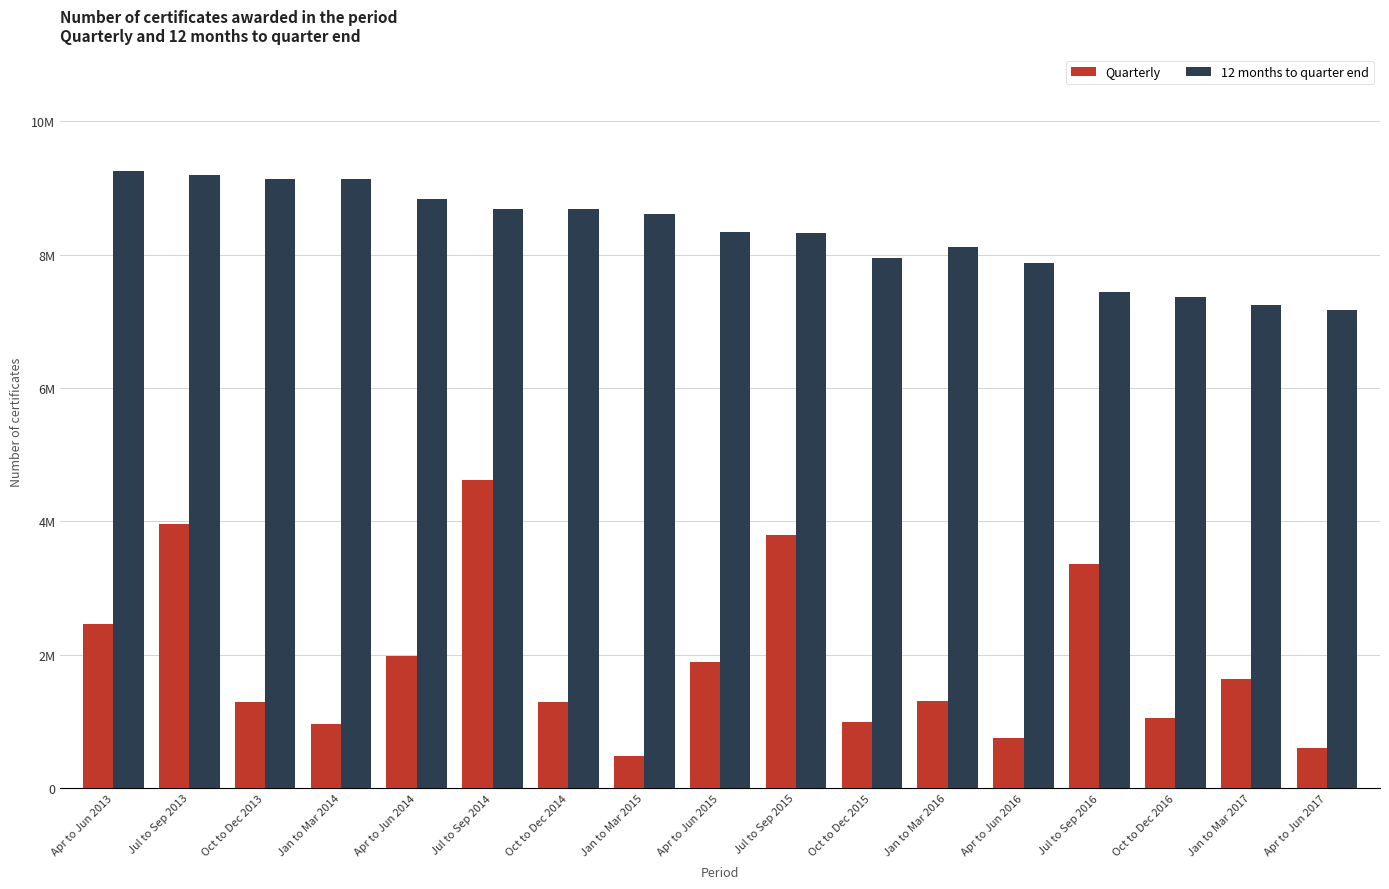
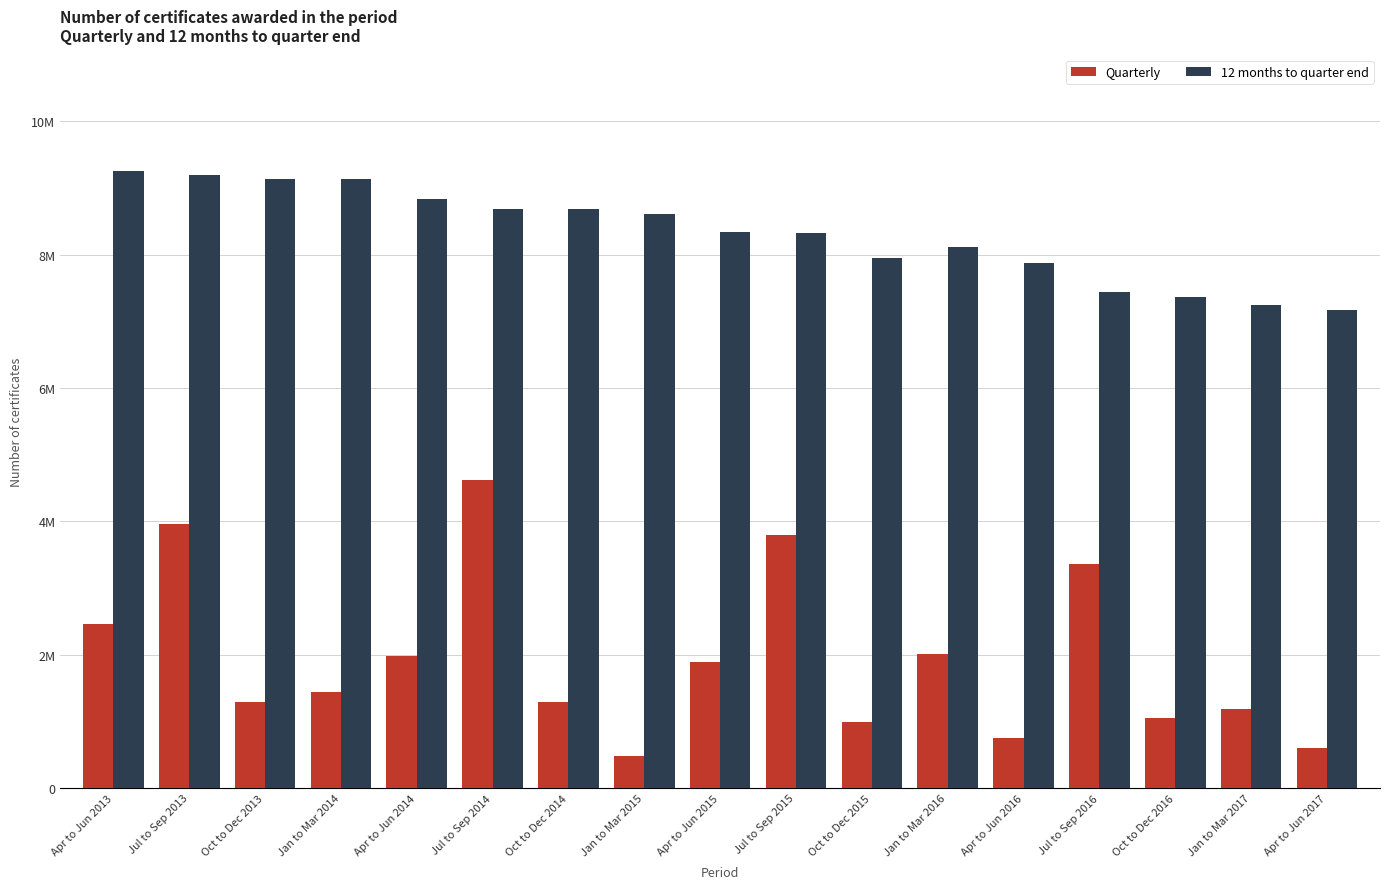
Quarterly, Jan to Mar 2014: 1000000 -> 1400000
Quarterly, Jan to Mar 2016: 1300000 -> 2000000
Quarterly, Jan to Mar 2017: 1600000 -> 1200000
